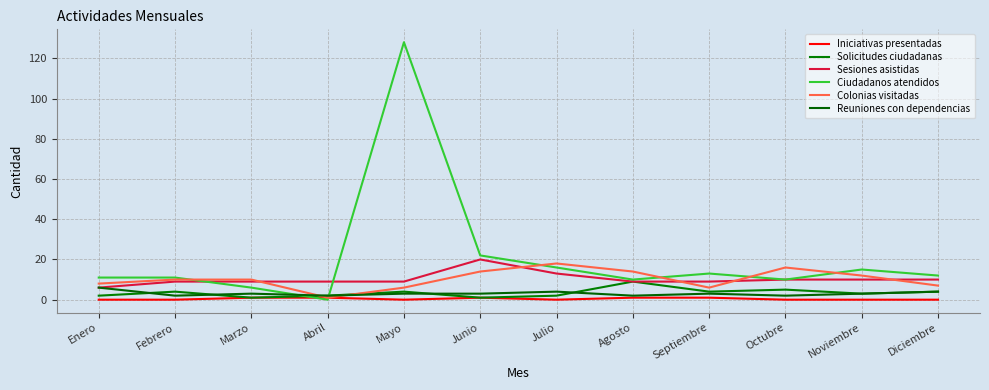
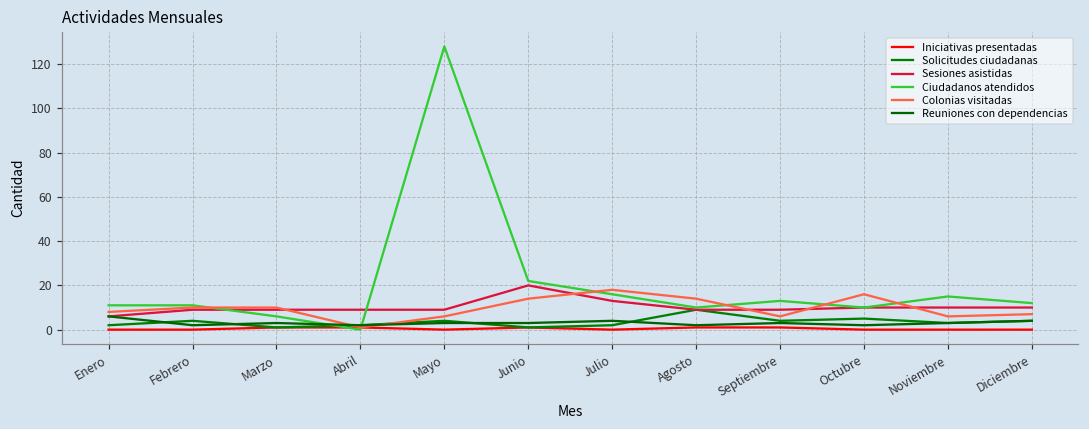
Colonias visitadas, Noviembre: 12 -> 6
